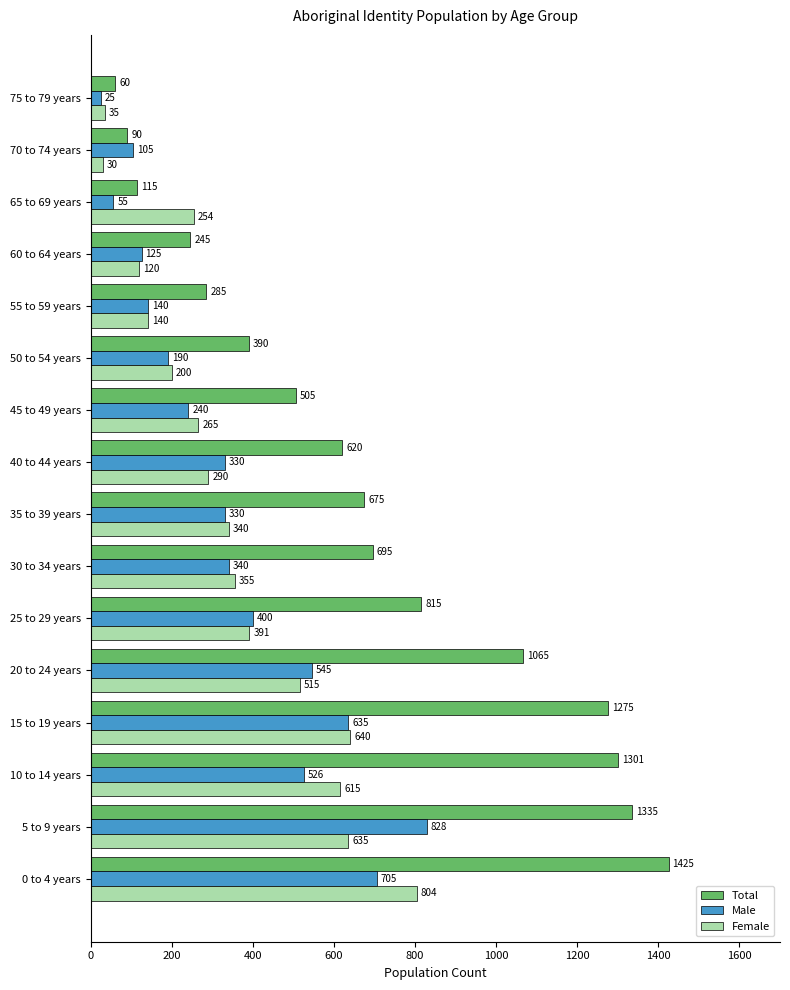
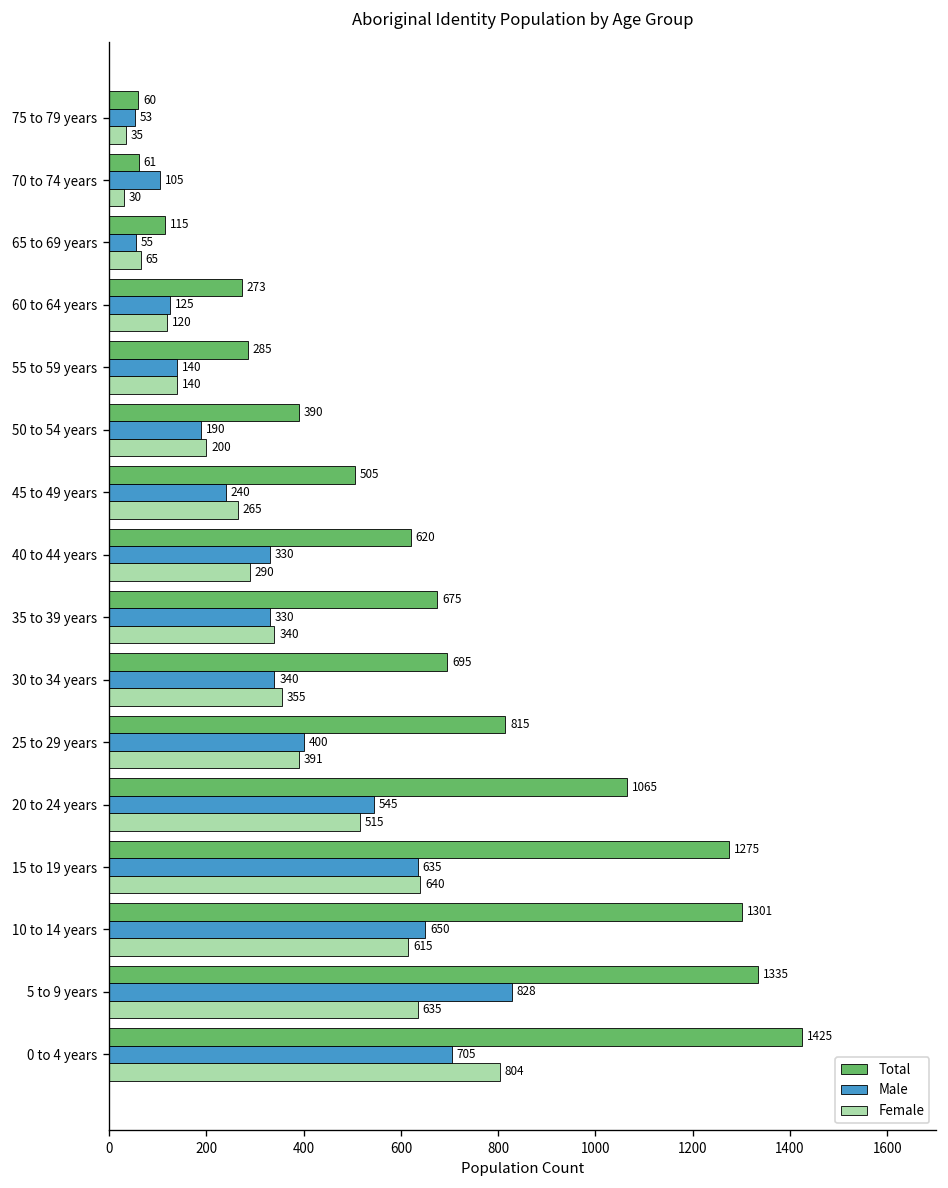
Male, 75 to 79 years: 25 -> 53
Total, 70 to 74 years: 90 -> 61
Female, 65 to 69 years: 254 -> 65
Total, 60 to 64 years: 245 -> 273
Male, 10 to 14 years: 526 -> 650
